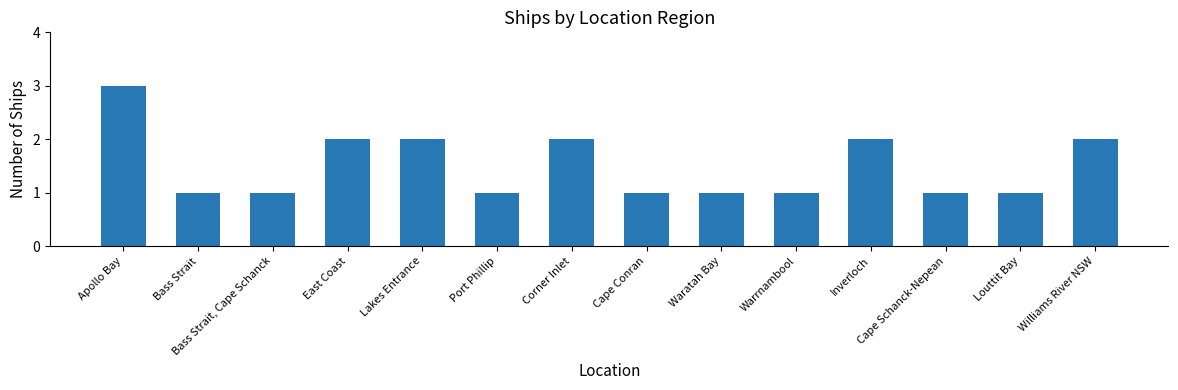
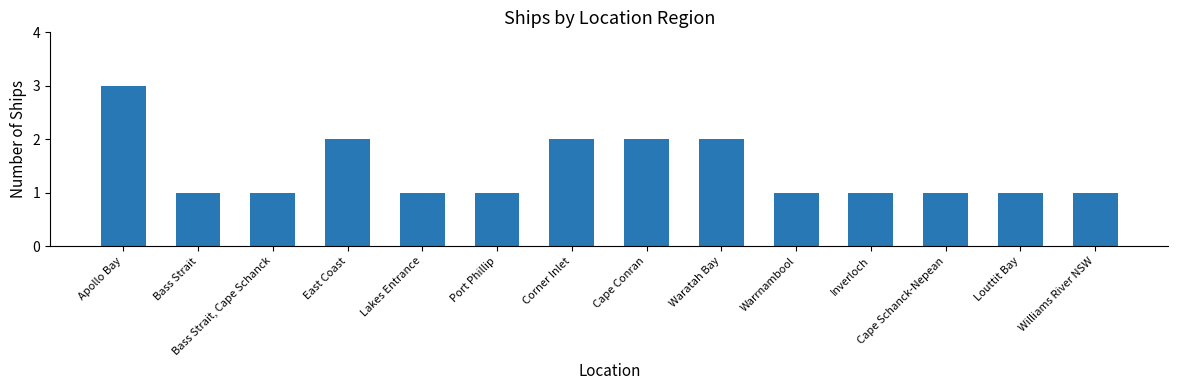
Lakes Entrance: 2 -> 1
Cape Conran: 1 -> 2
Waratah Bay: 1 -> 2
Inverloch: 2 -> 1
Williams River NSW: 2 -> 1
